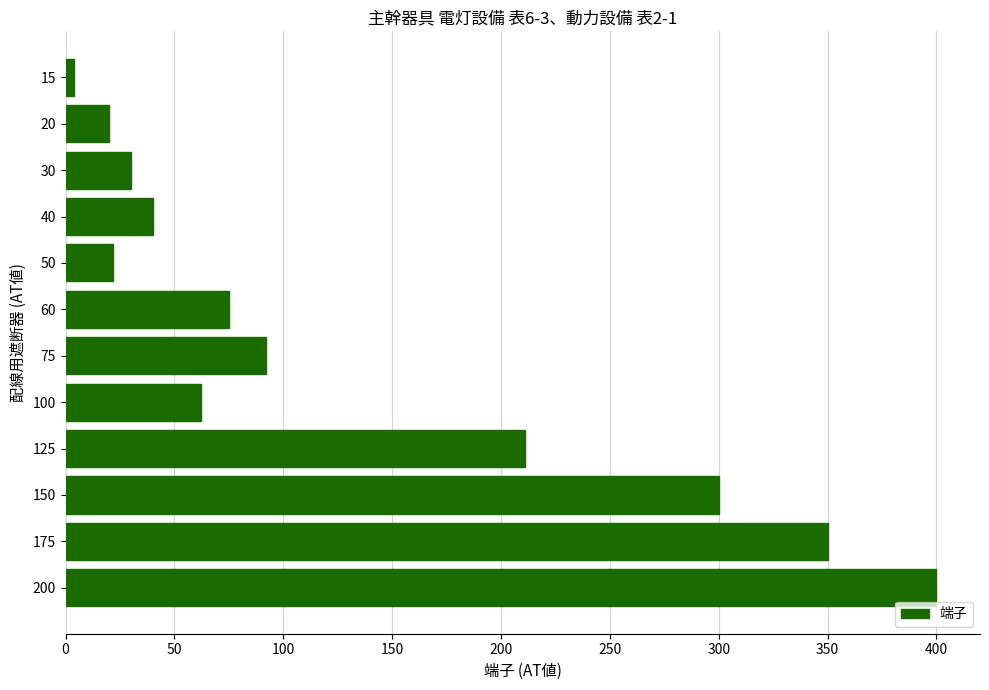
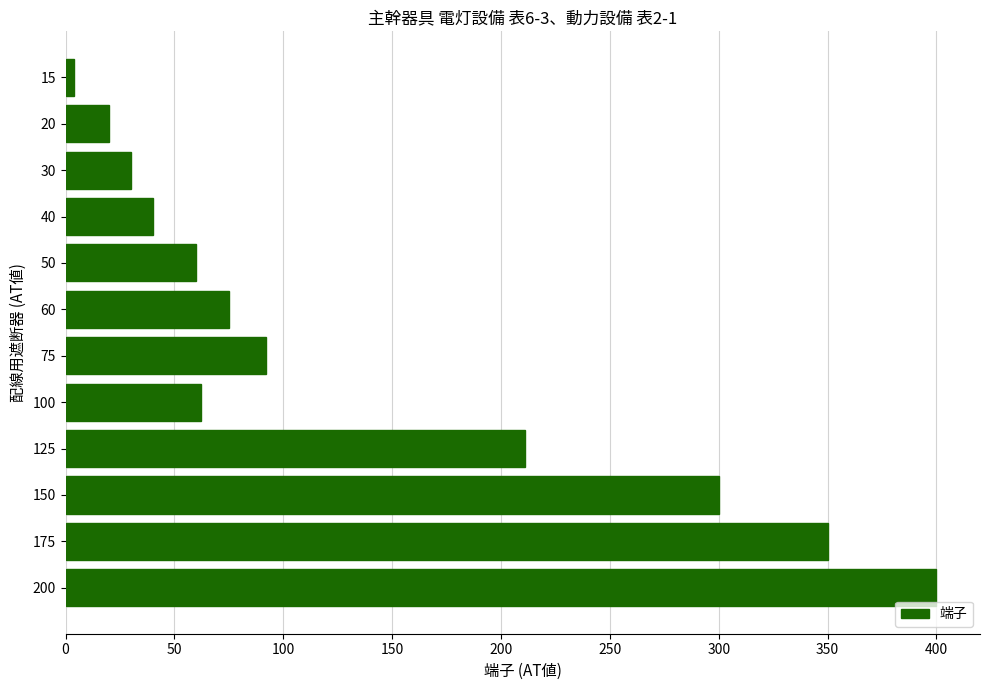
50: 22 -> 60
